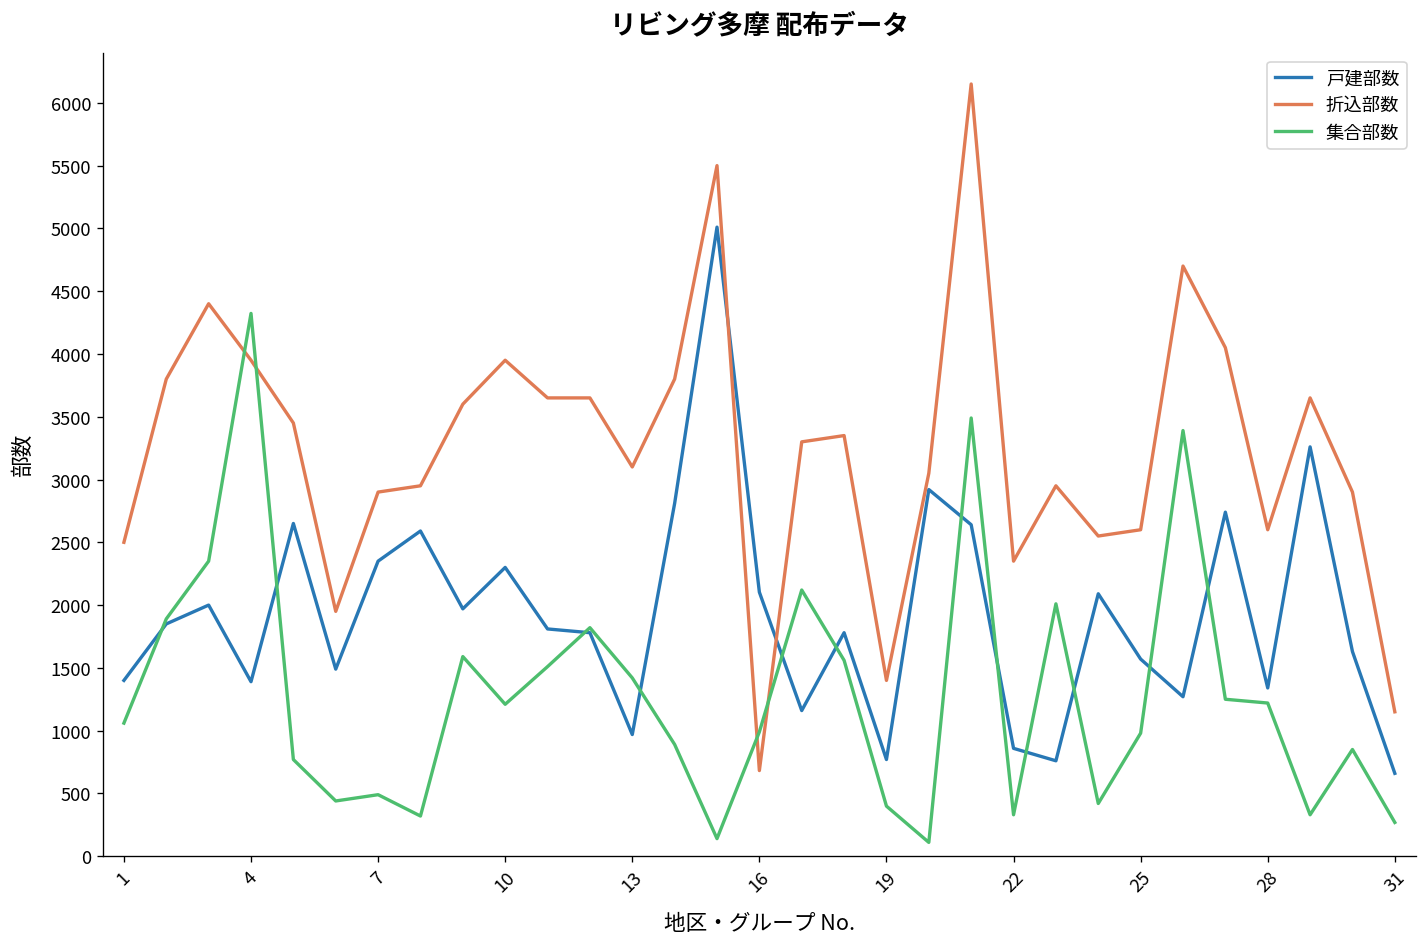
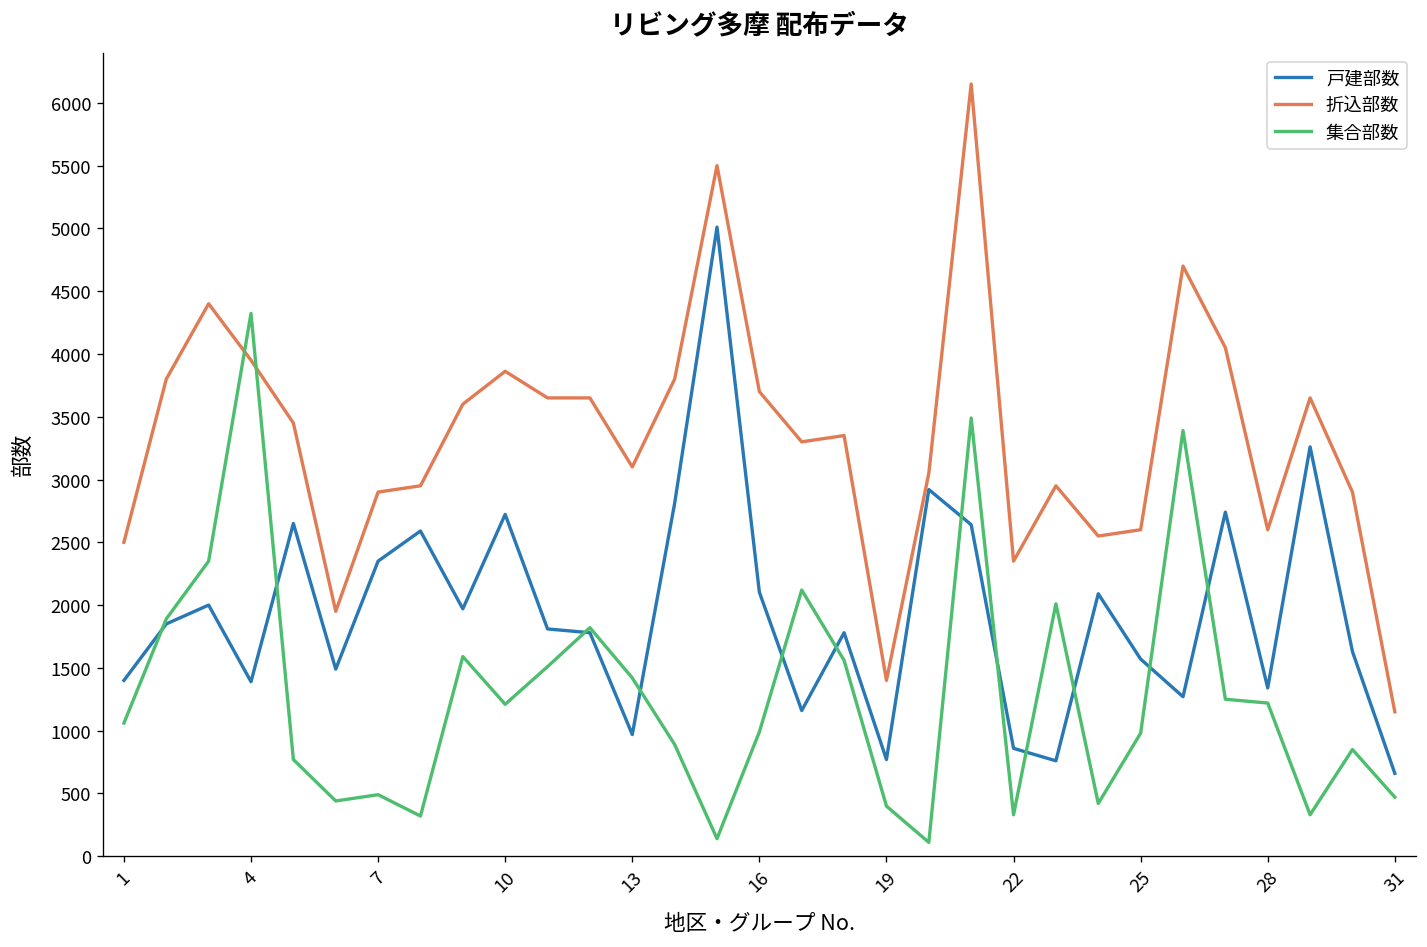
戸建部数, 10: 2300 -> 2720
折込部数, 10: 3950 -> 3860
折込部数, 16: 680 -> 3700
集合部数, 31: 270 -> 470
